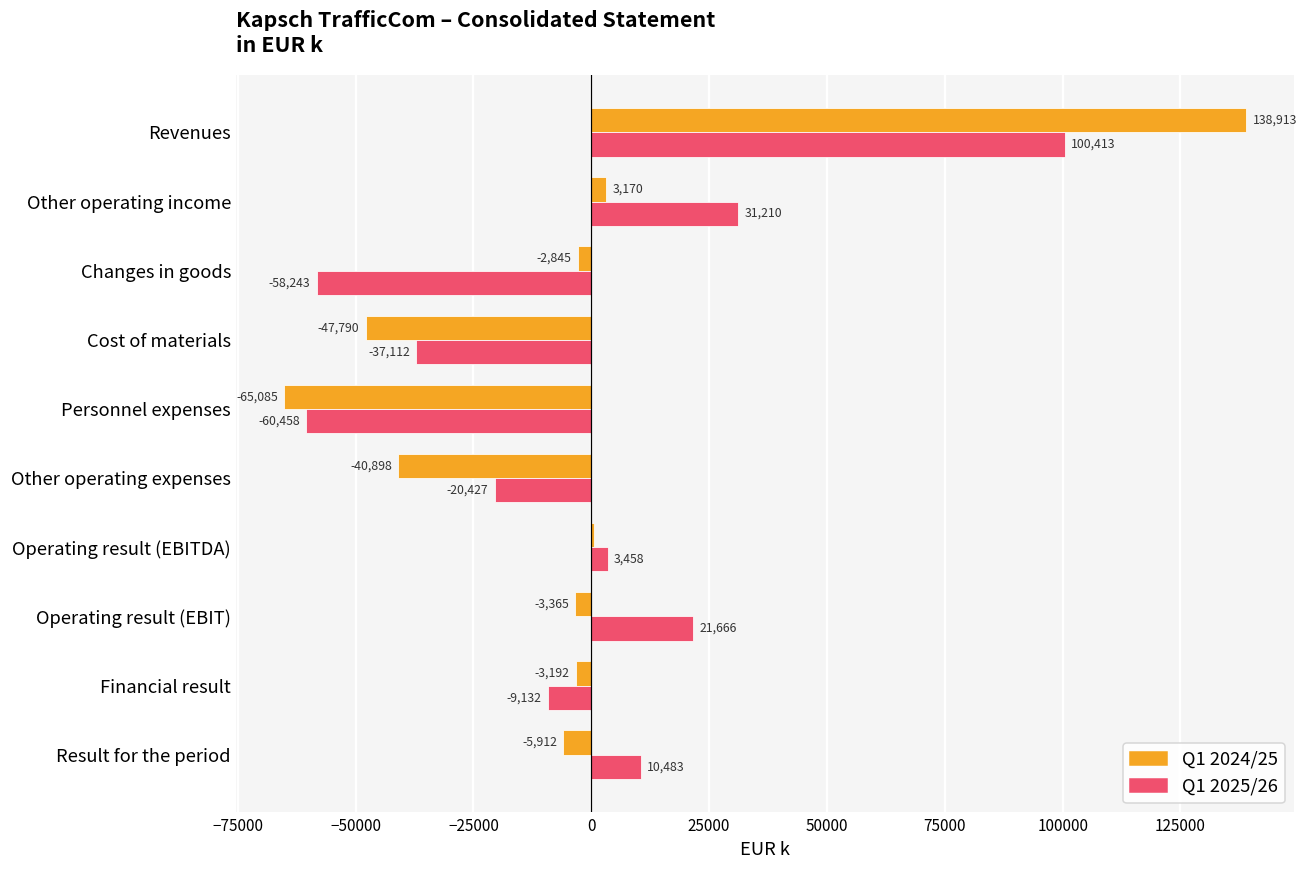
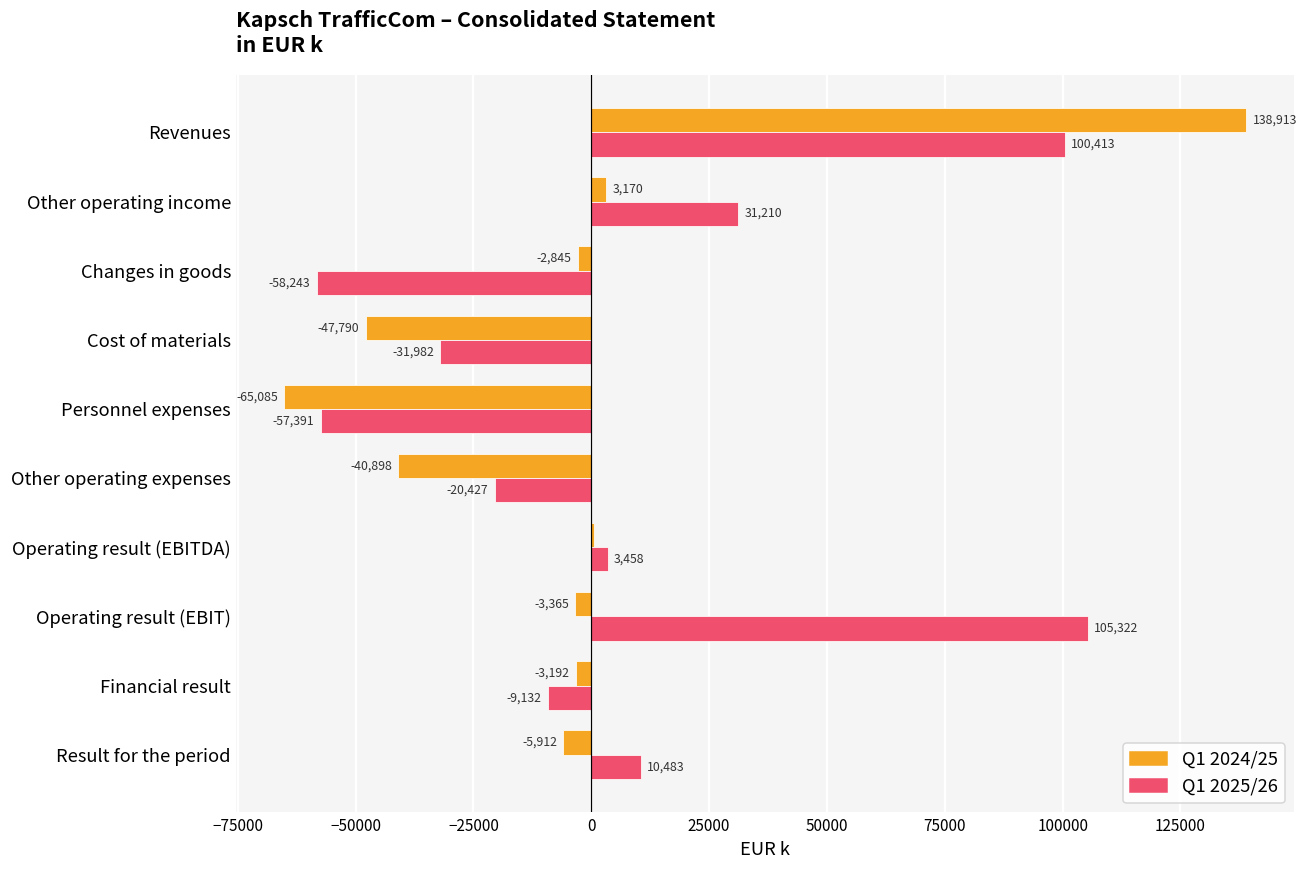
Q1 2025/26, Cost of materials: -37,112 -> -31,982
Q1 2025/26, Personnel expenses: -60,458 -> -57,391
Q1 2025/26, Operating result (EBIT): 21,666 -> 105,322
